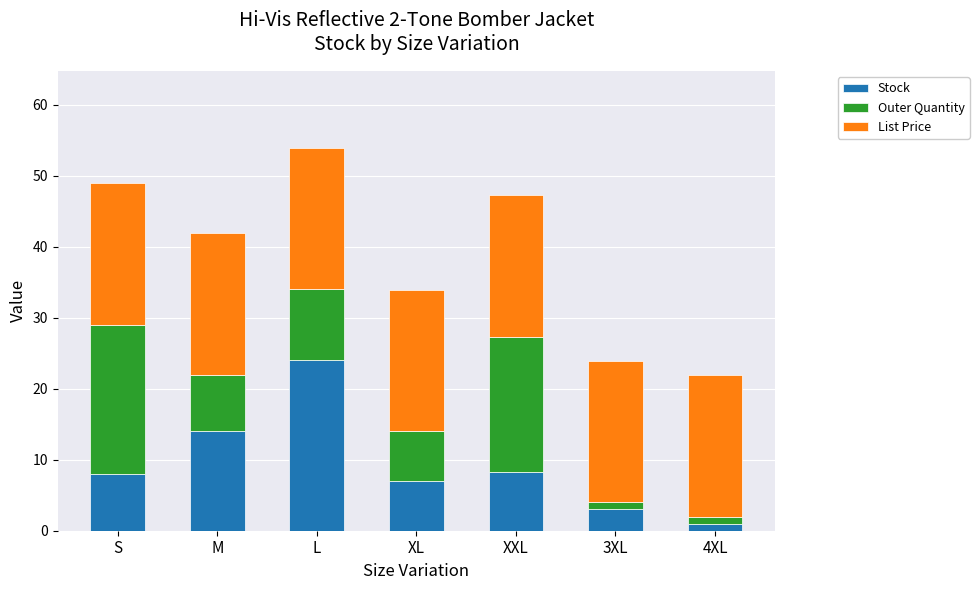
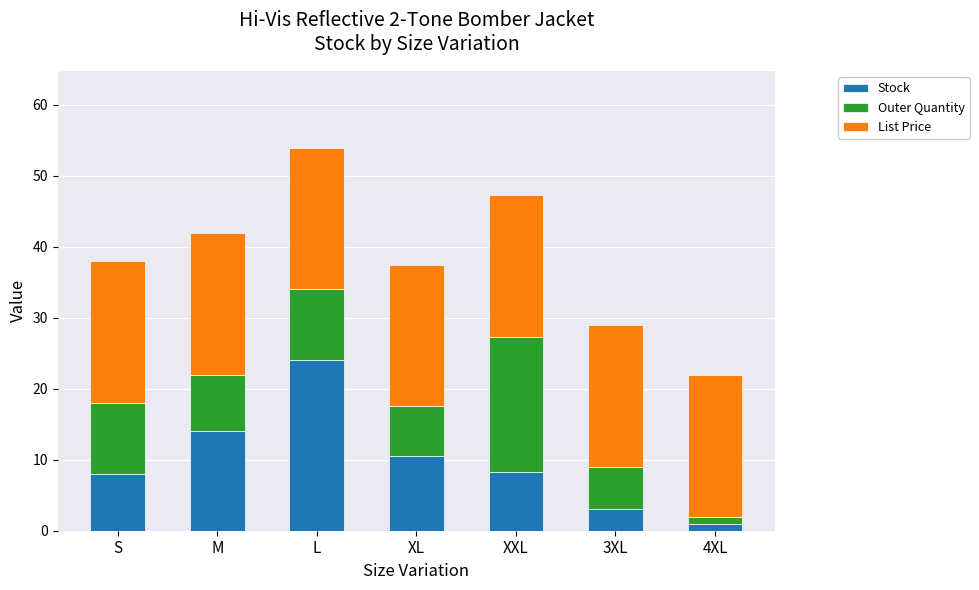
Outer Quantity, S: 21 -> 10
Stock, XL: 7 -> 11
Outer Quantity, 3XL: 1 -> 6
